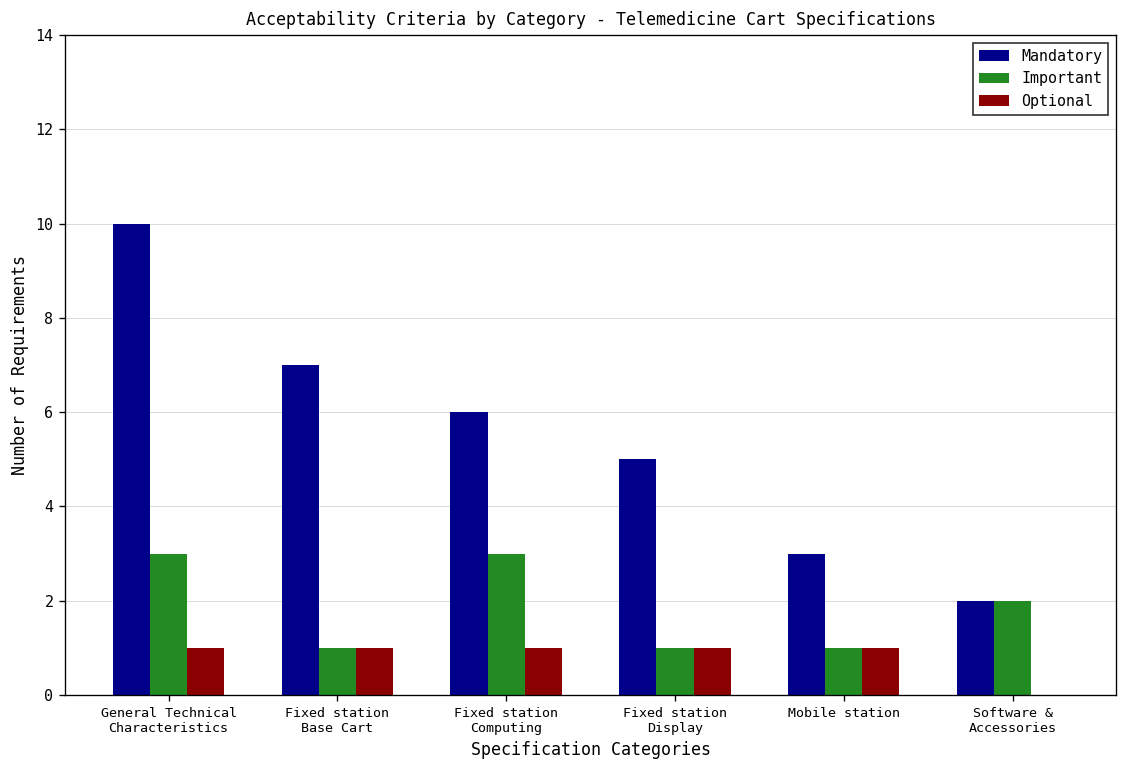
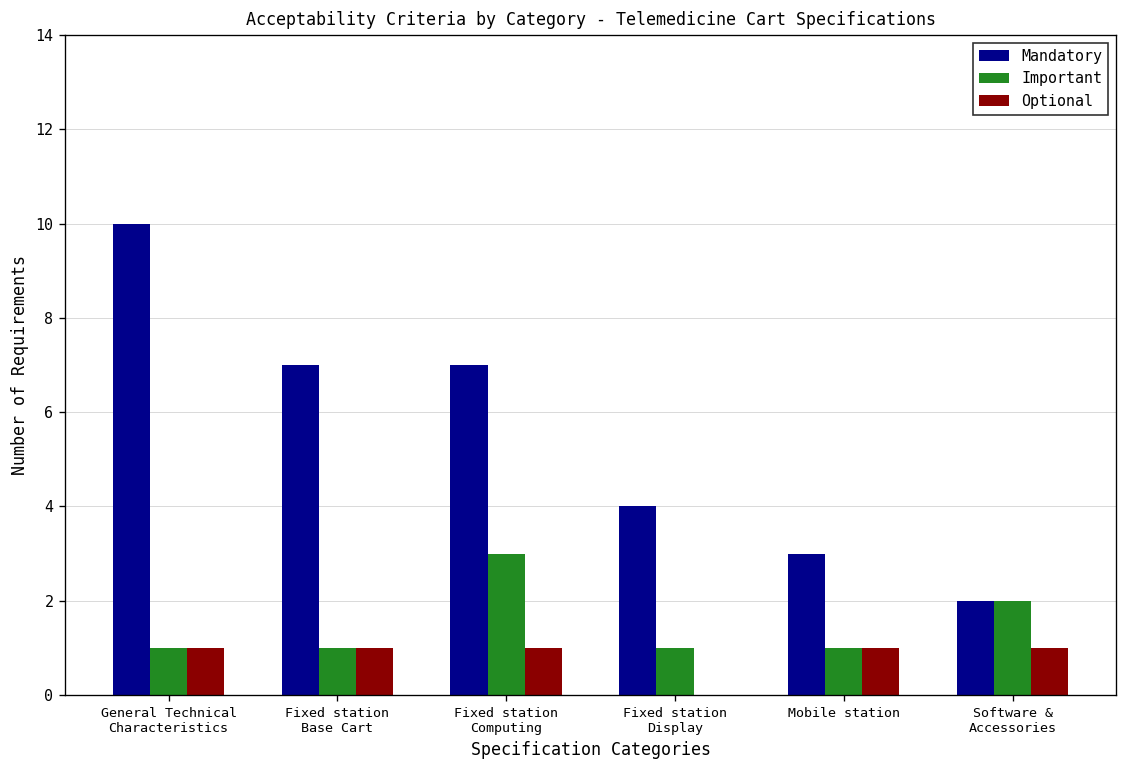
Important, General Technical Characteristics: 3 -> 1
Mandatory, Fixed station Computing: 6 -> 7
Mandatory, Fixed station Display: 5 -> 4
Optional, Fixed station Display: 1 -> 0
Optional, Software & Accessories: 0 -> 1
